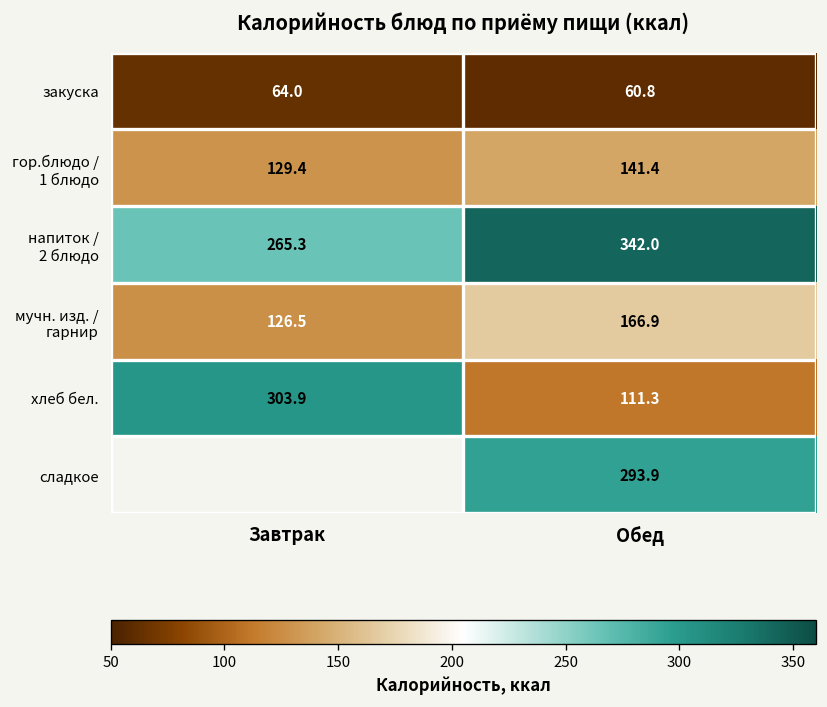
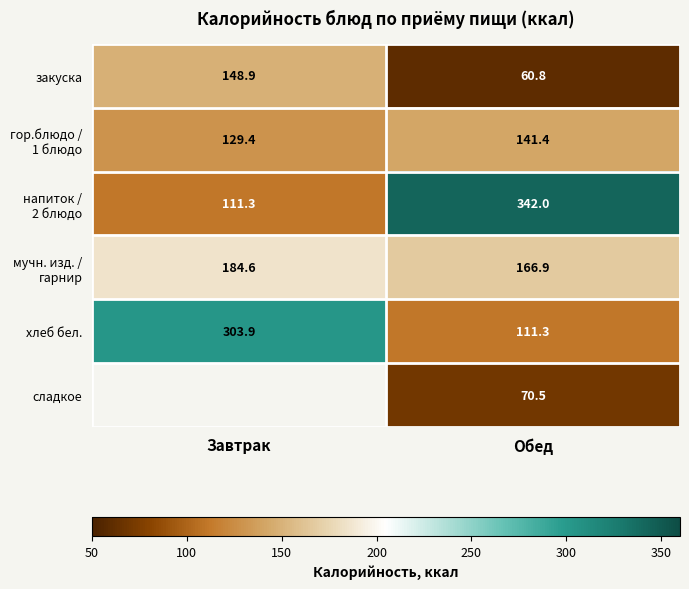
закуска, Завтрак: 64.0 -> 148.9
напиток / 2 блюдо, Завтрак: 265.3 -> 111.3
мучн. изд. / гарнир, Завтрак: 126.5 -> 184.6
сладкое, Обед: 293.9 -> 70.5
